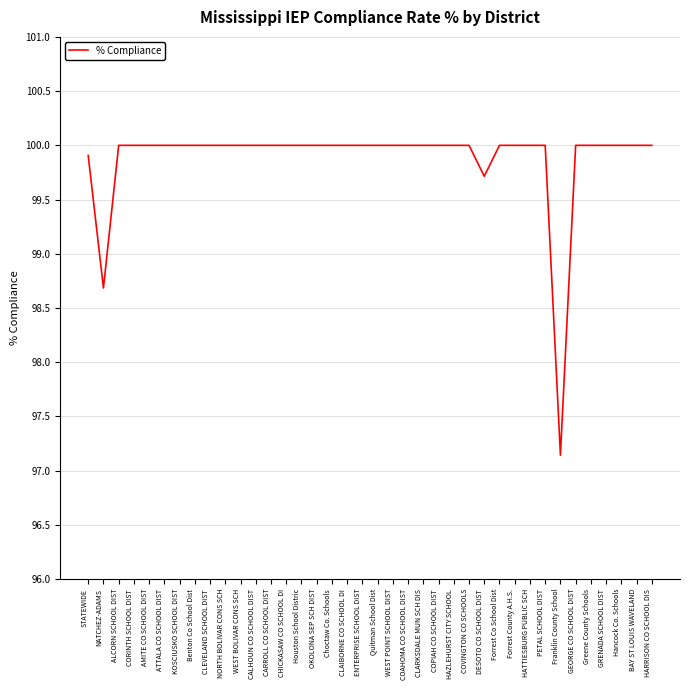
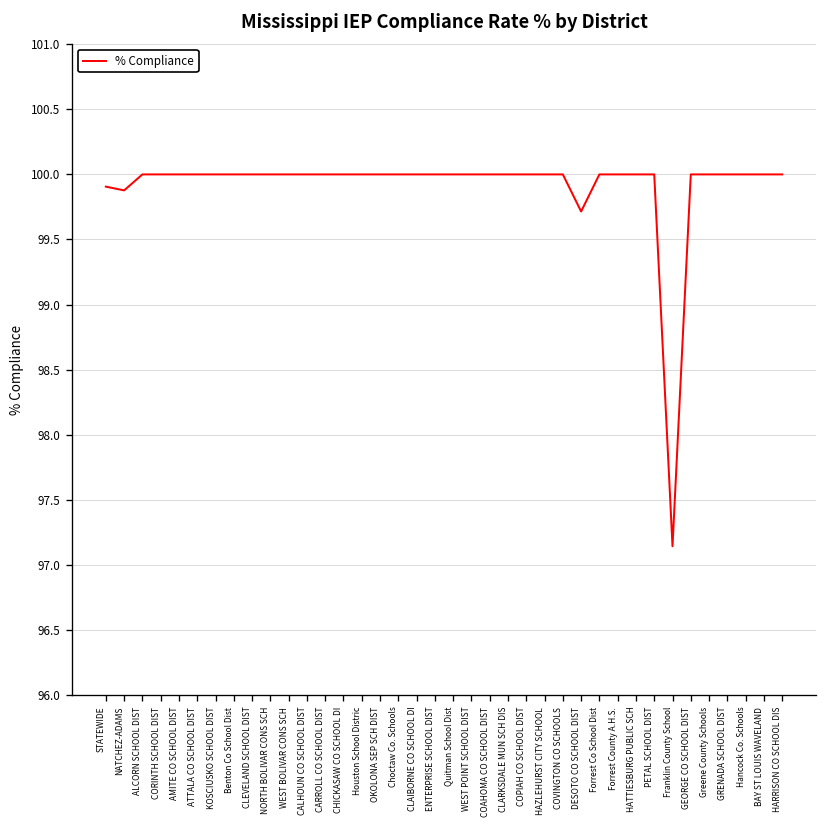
NATCHEZ-ADAMS: 98.68 -> 99.88
